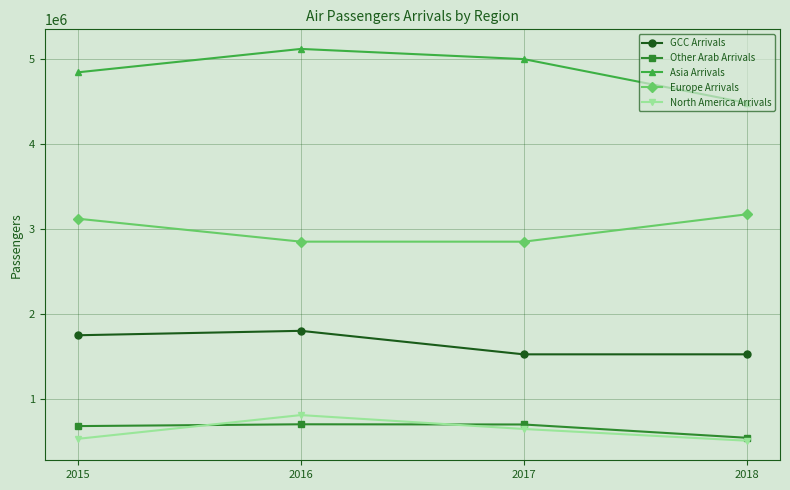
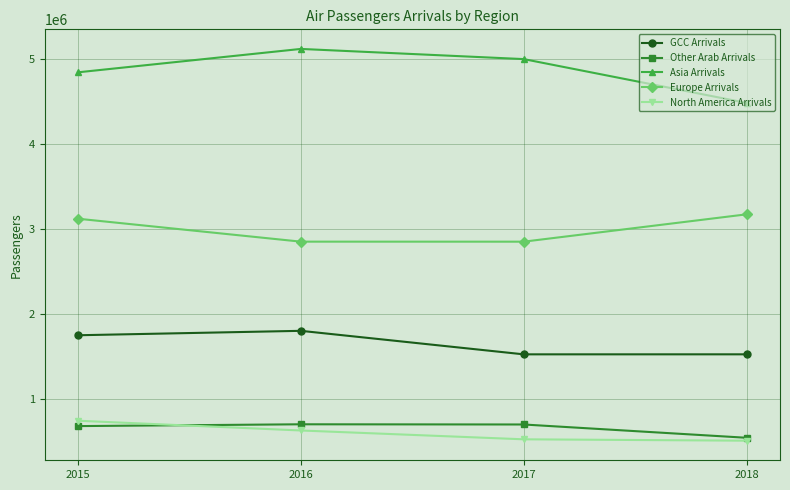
North America Arrivals, 2015: 500000 -> 700000
North America Arrivals, 2016: 800000 -> 600000
North America Arrivals, 2017: 700000 -> 500000
